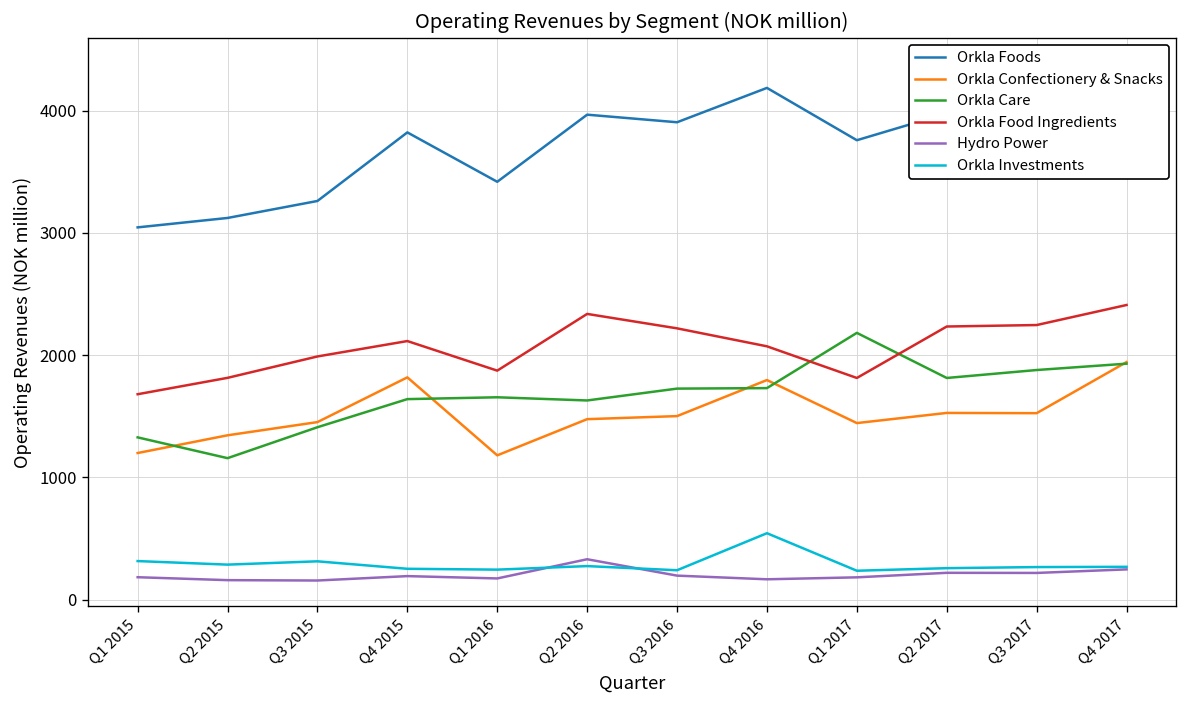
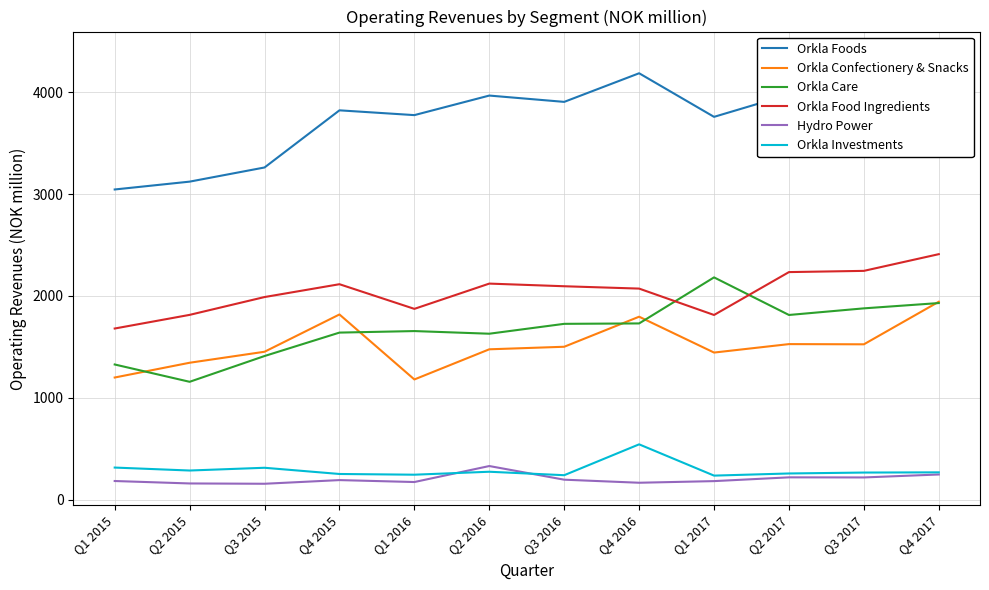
Orkla Foods, Q1 2016: 3420 -> 3780
Orkla Food Ingredients, Q2 2016: 2340 -> 2120
Orkla Food Ingredients, Q3 2016: 2220 -> 2100
